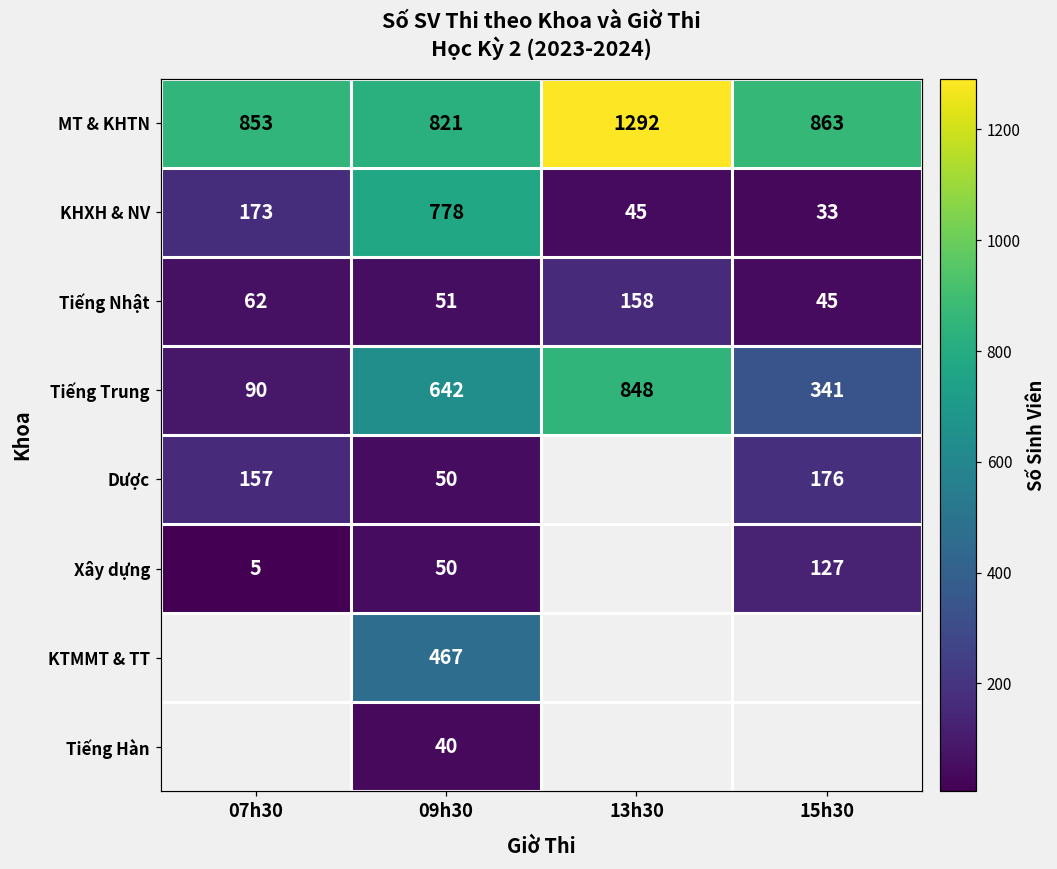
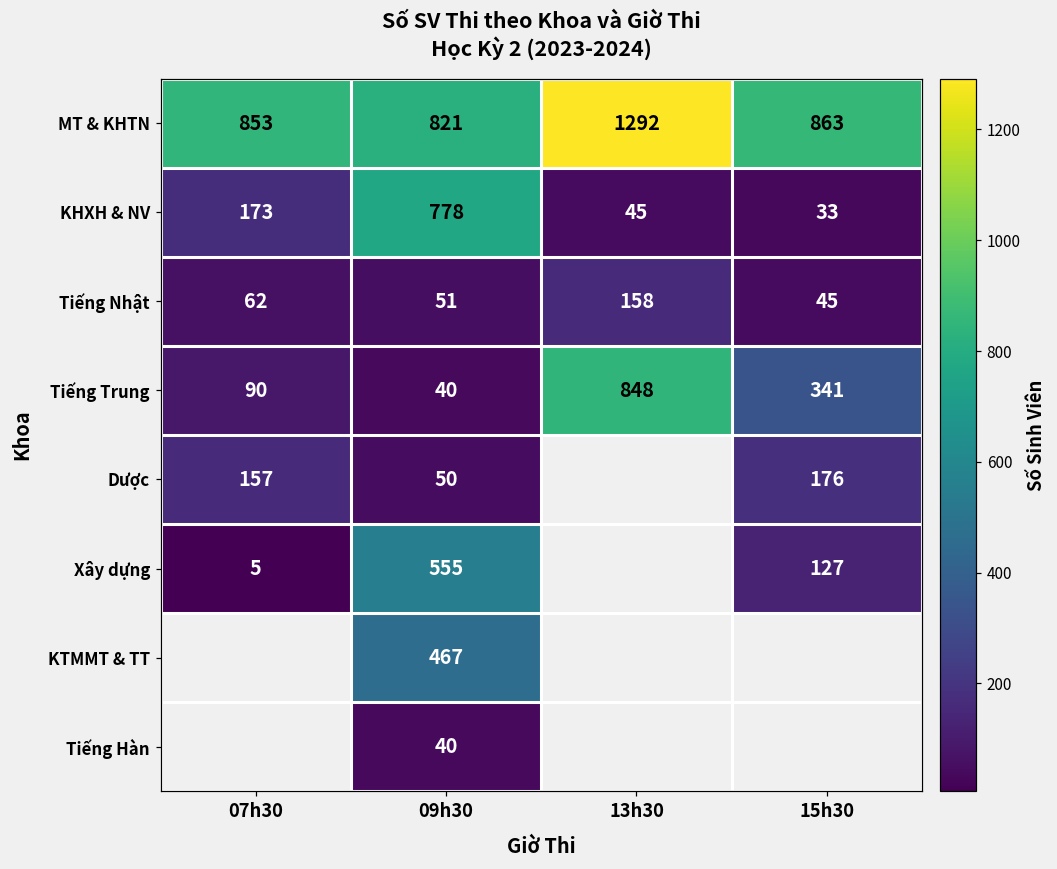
Tiếng Trung, 09h30: 642 -> 40
Xây dựng, 09h30: 50 -> 555
